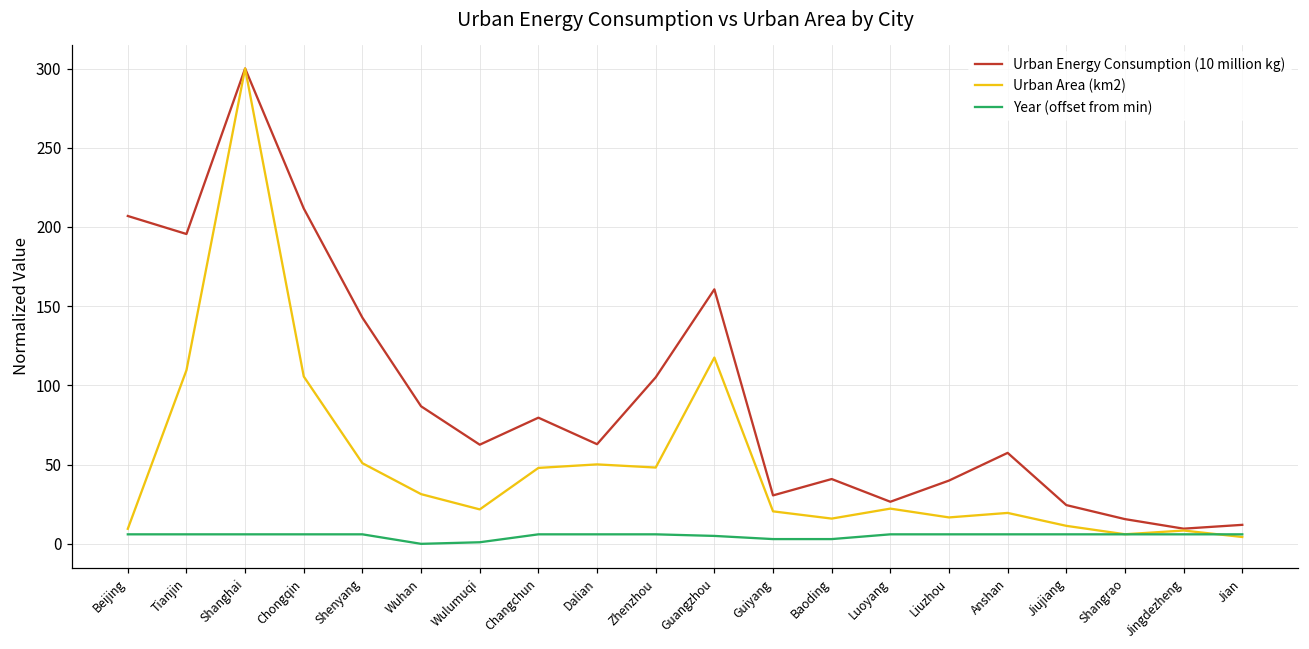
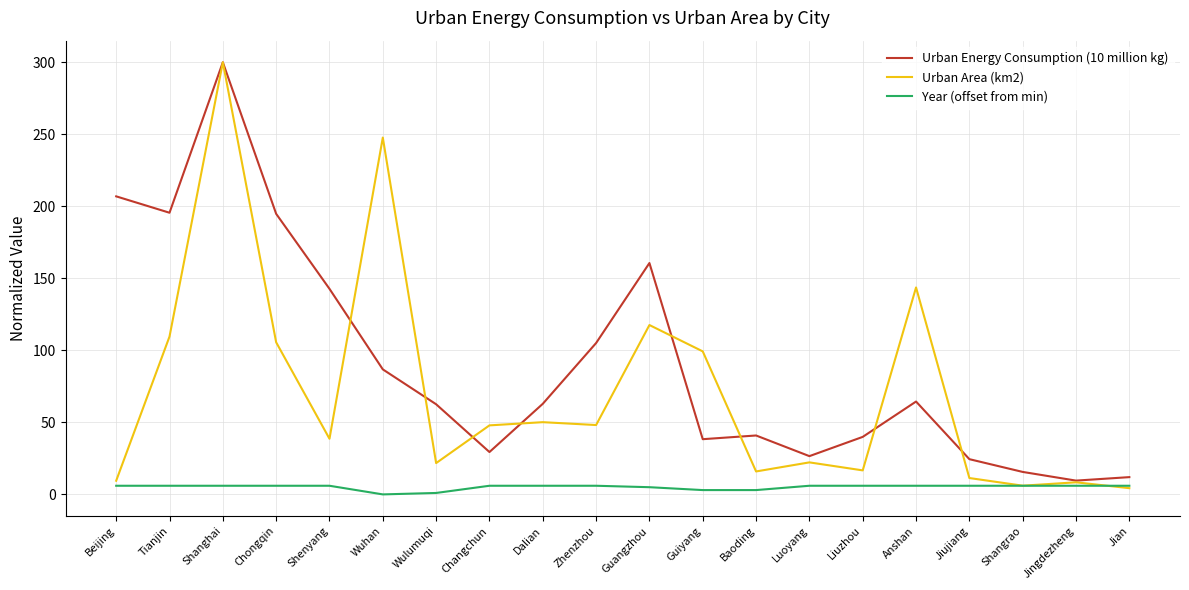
Urban Energy Consumption (10 million kg), Chongqin: 212 -> 195
Urban Area (km2), Shenyang: 51 -> 39
Urban Area (km2), Wuhan: 31 -> 248
Urban Energy Consumption (10 million kg), Changchun: 80 -> 29
Urban Energy Consumption (10 million kg), Guiyang: 31 -> 38
Urban Area (km2), Guiyang: 21 -> 99
Urban Energy Consumption (10 million kg), Anshan: 57 -> 64
Urban Area (km2), Anshan: 20 -> 144
